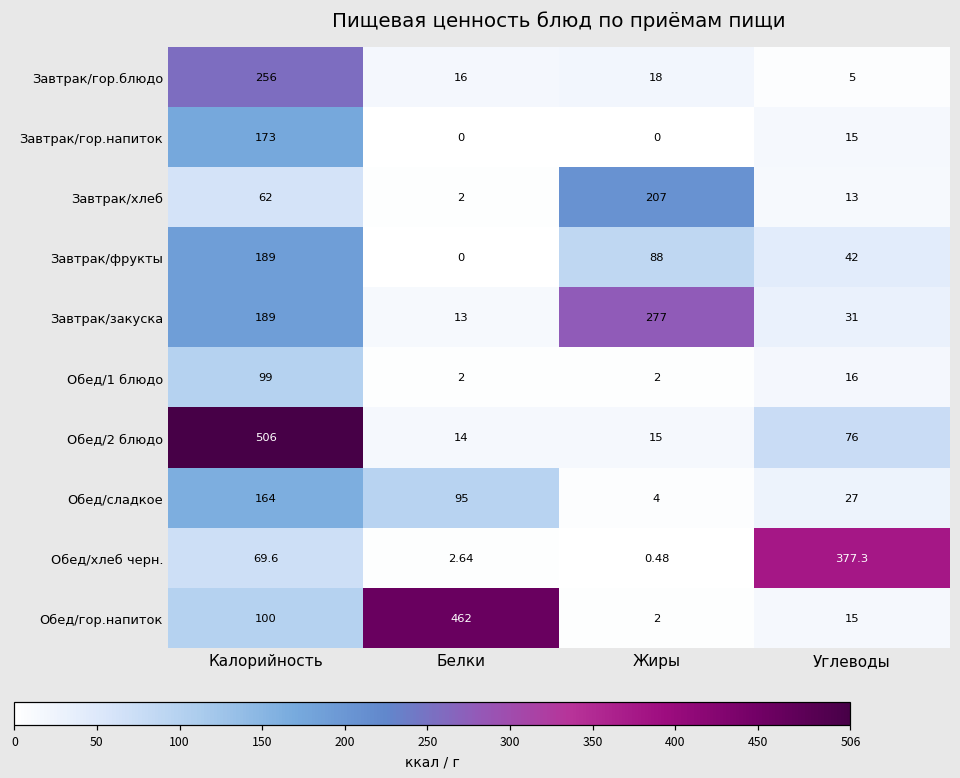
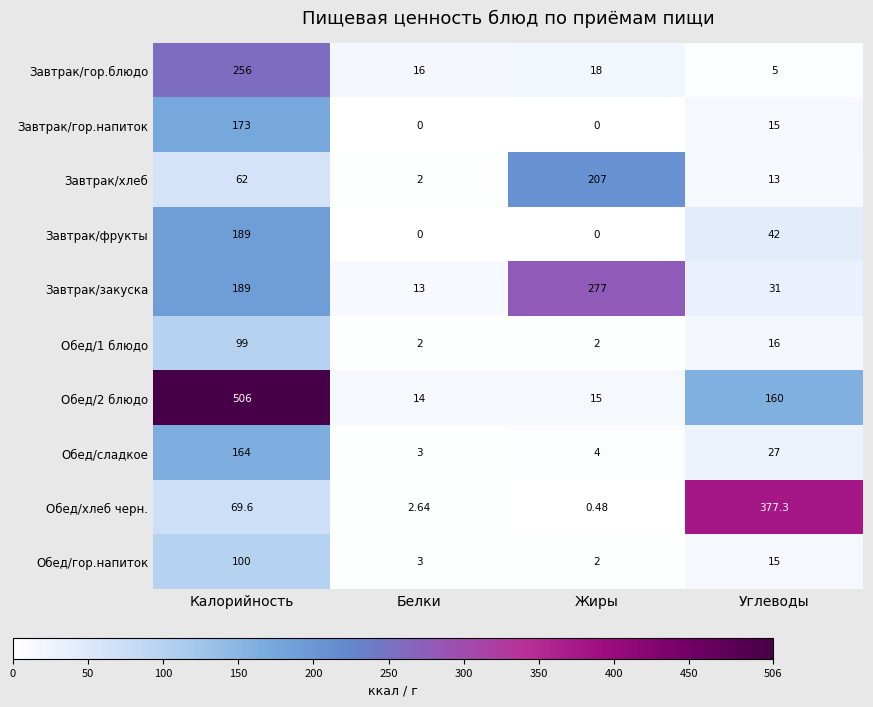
Завтрак/фрукты, Жиры: 88 -> 0
Обед/2 блюдо, Углеводы: 76 -> 160
Обед/сладкое, Белки: 95 -> 3
Обед/гор.напиток, Белки: 462 -> 3
